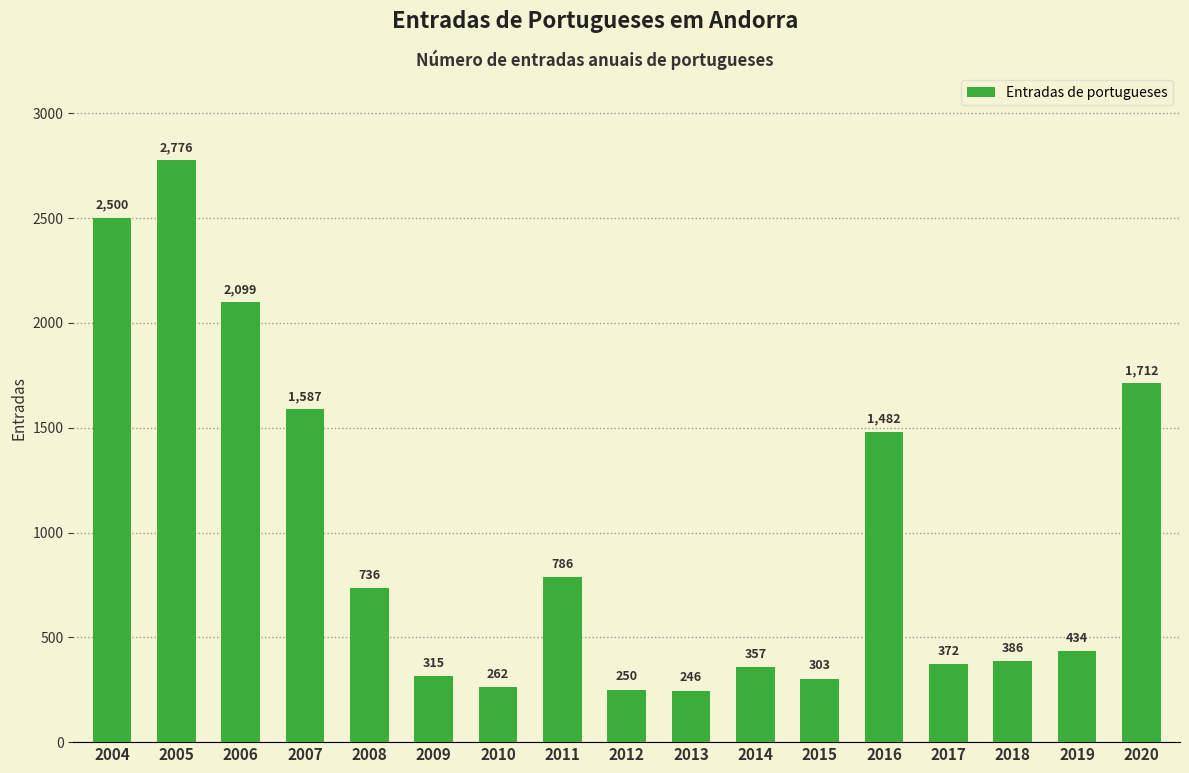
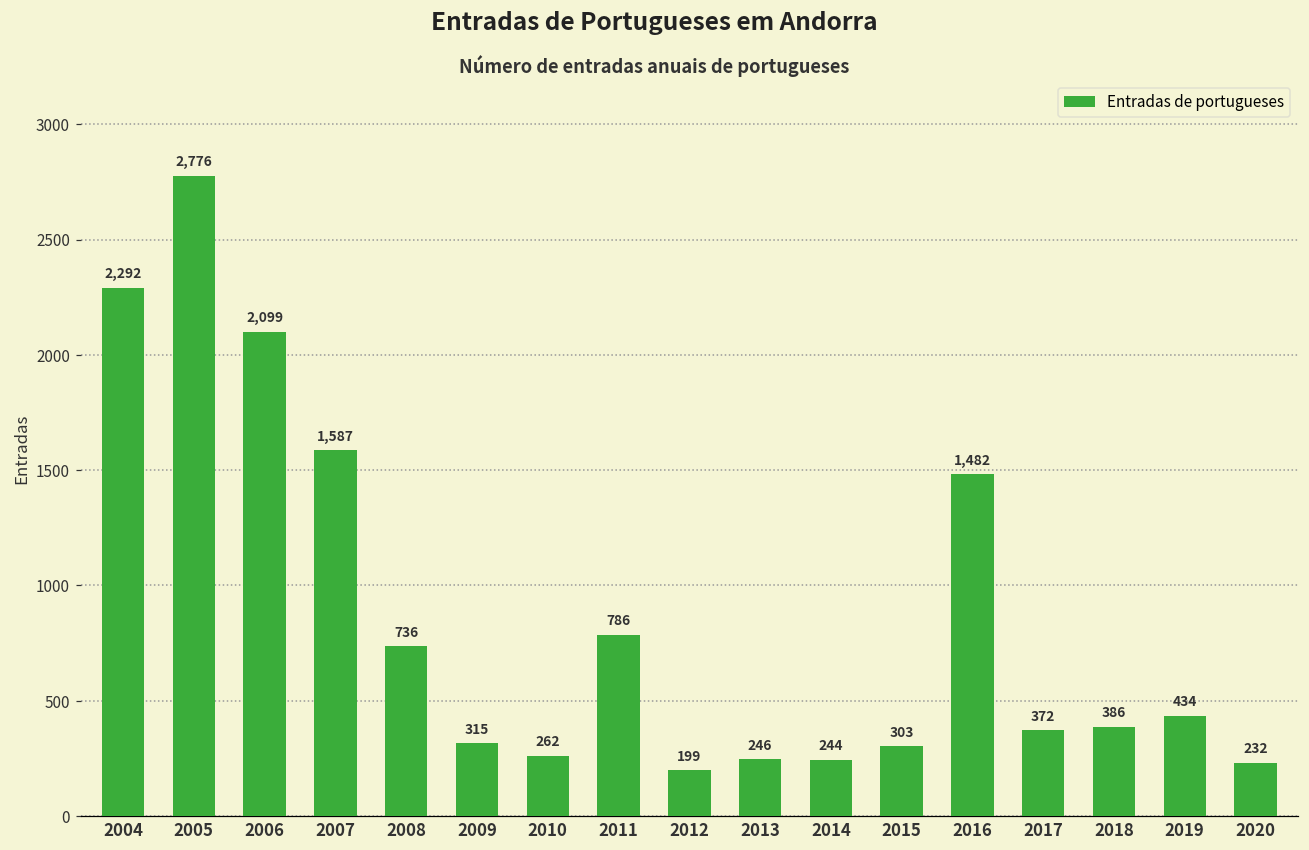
2004: 2,500 -> 2,292
2012: 250 -> 199
2014: 357 -> 244
2020: 1,712 -> 232
